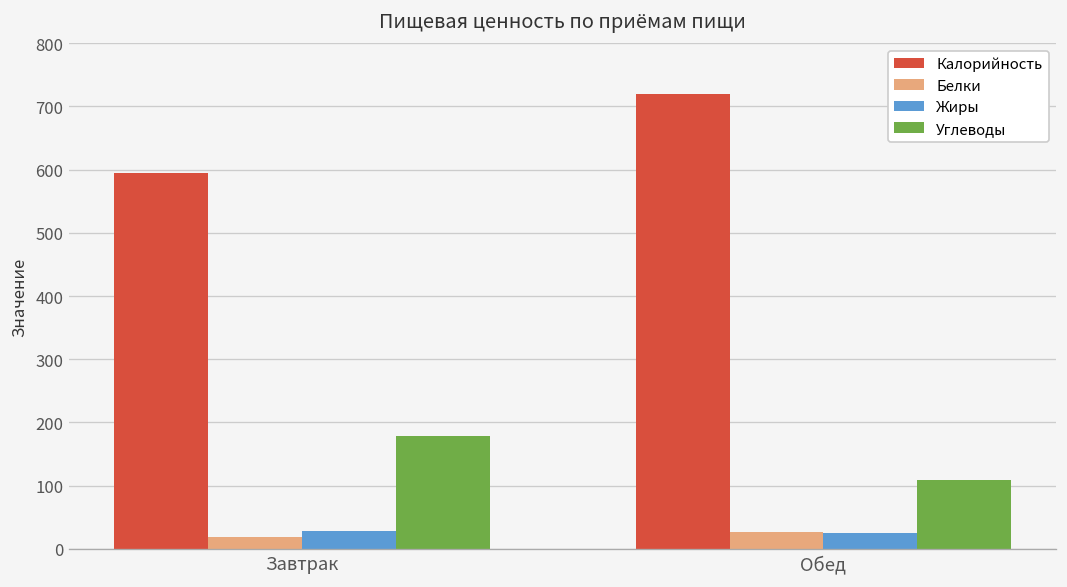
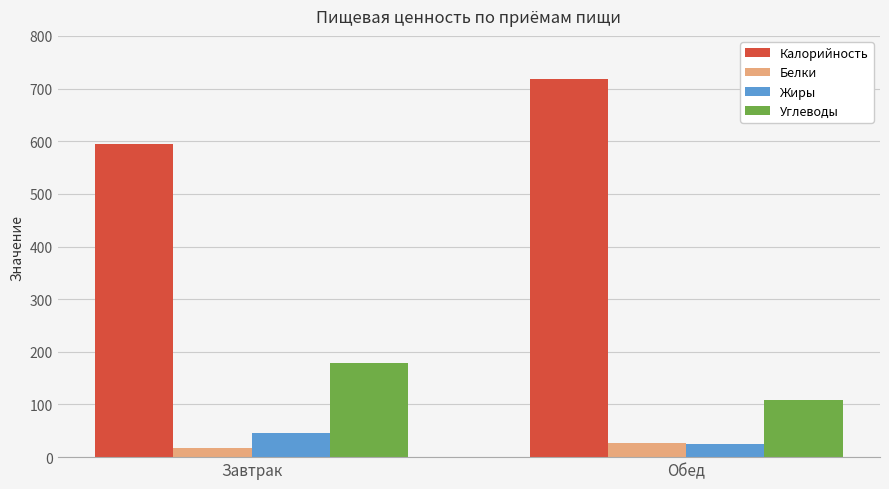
Жиры, Завтрак: 30 -> 40
